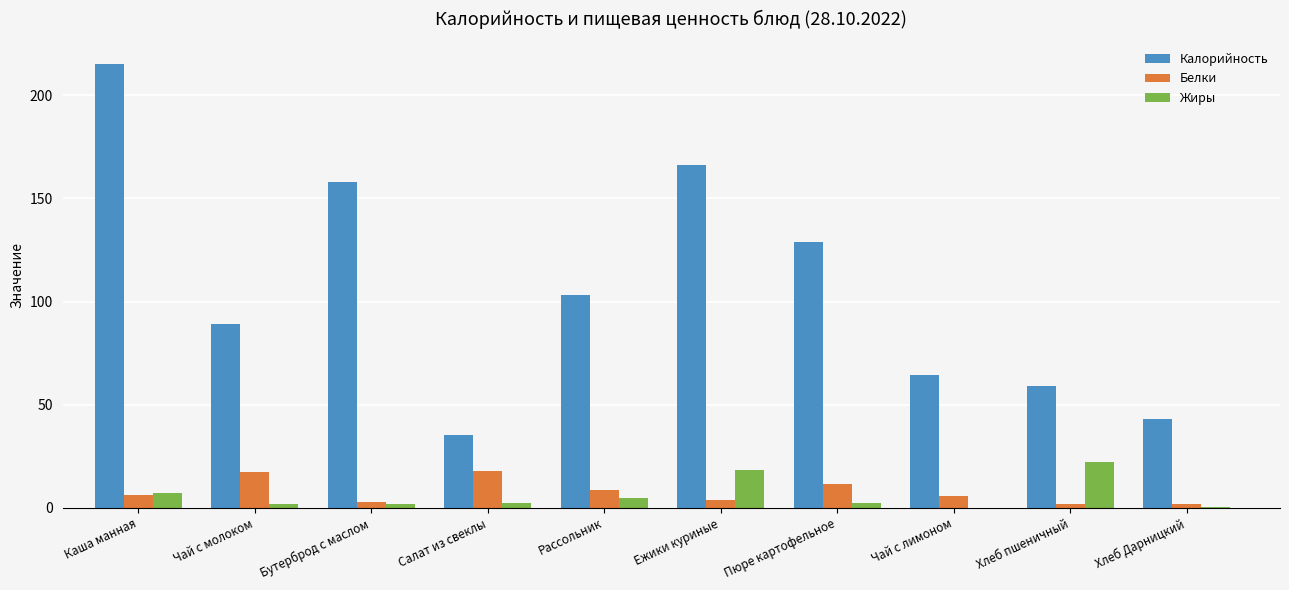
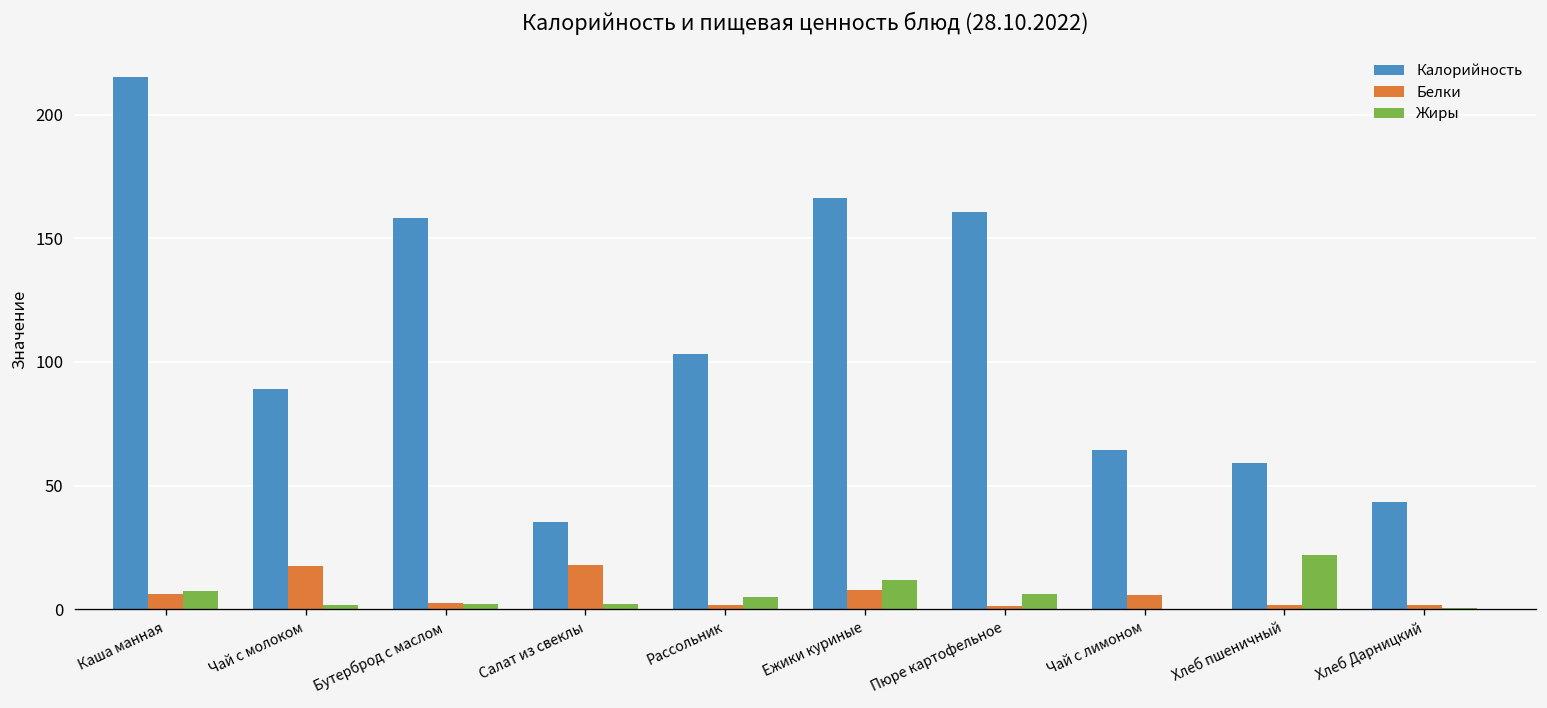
Белки, Рассольник: 9 -> 2
Белки, Ежики куриные: 4 -> 8
Жиры, Ежики куриные: 18 -> 12
Калорийность, Пюре картофельное: 129 -> 161
Белки, Пюре картофельное: 12 -> 2
Жиры, Пюре картофельное: 2 -> 6
